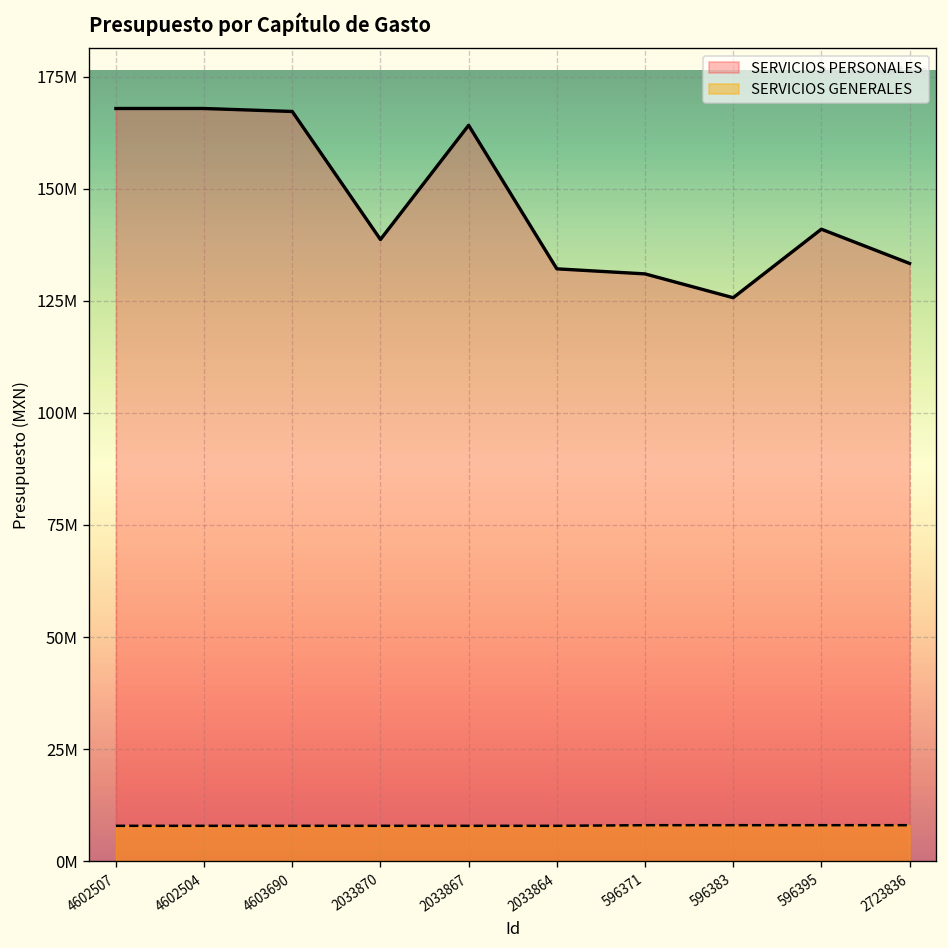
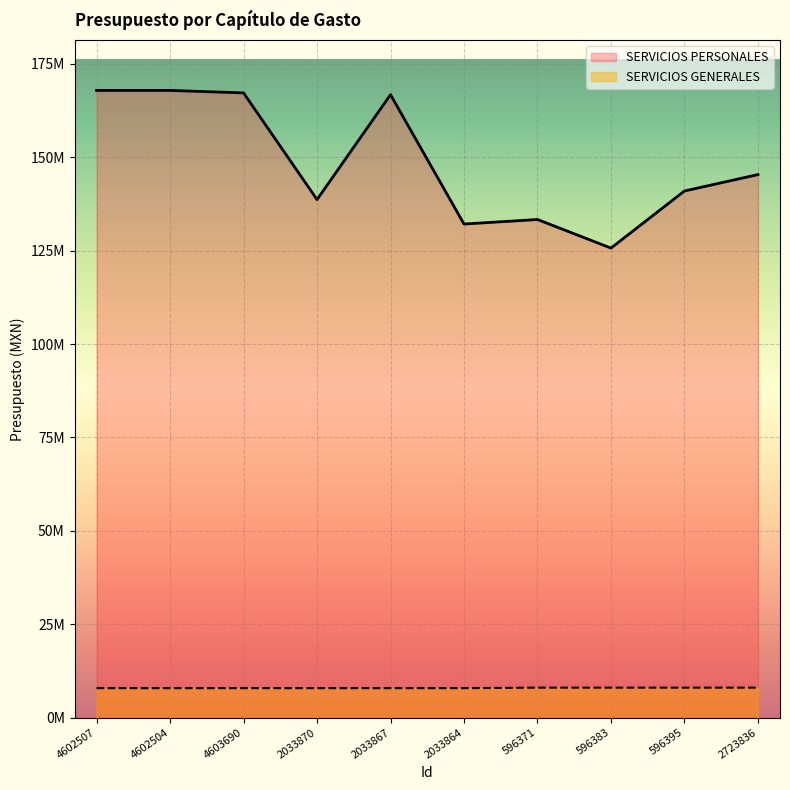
SERVICIOS PERSONALES, 2033867: 164000000 -> 167000000
SERVICIOS PERSONALES, 596371: 131000000 -> 133000000
SERVICIOS PERSONALES, 2723836: 133000000 -> 145000000
